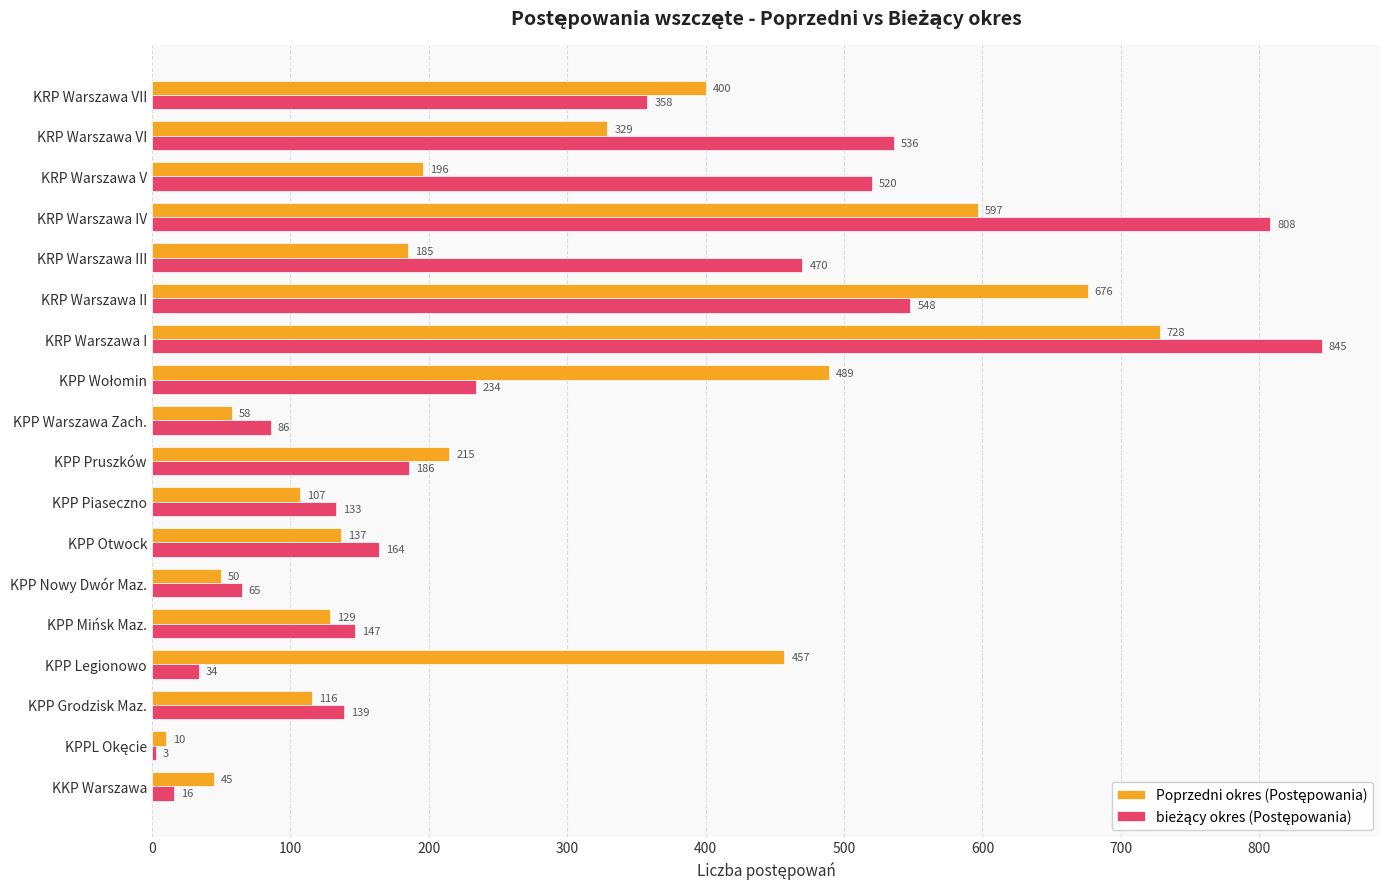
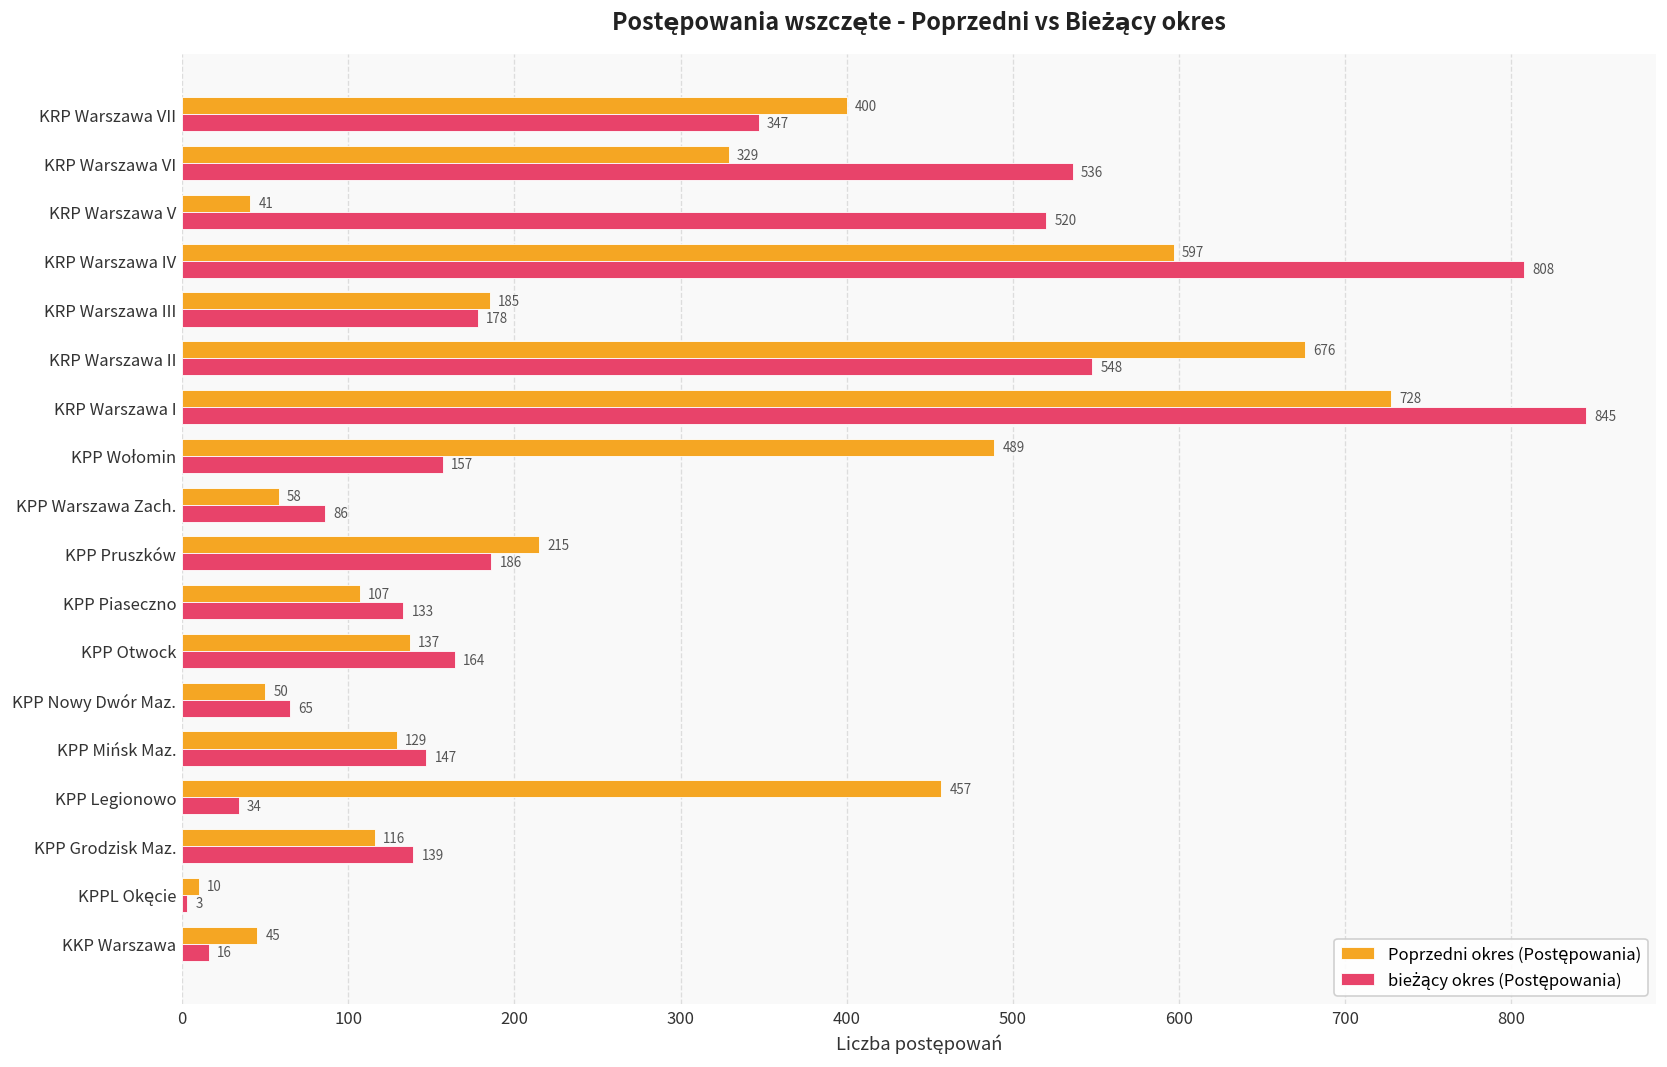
bieżący okres (Postępowania), KRP Warszawa VII: 358 -> 347
Poprzedni okres (Postępowania), KRP Warszawa V: 196 -> 41
bieżący okres (Postępowania), KRP Warszawa III: 470 -> 178
bieżący okres (Postępowania), KPP Wołomin: 234 -> 157
